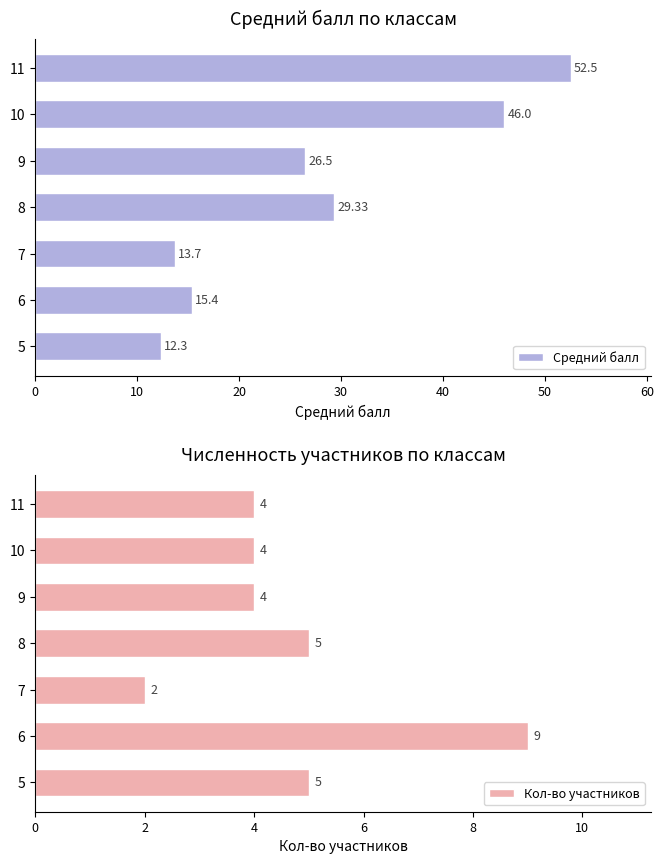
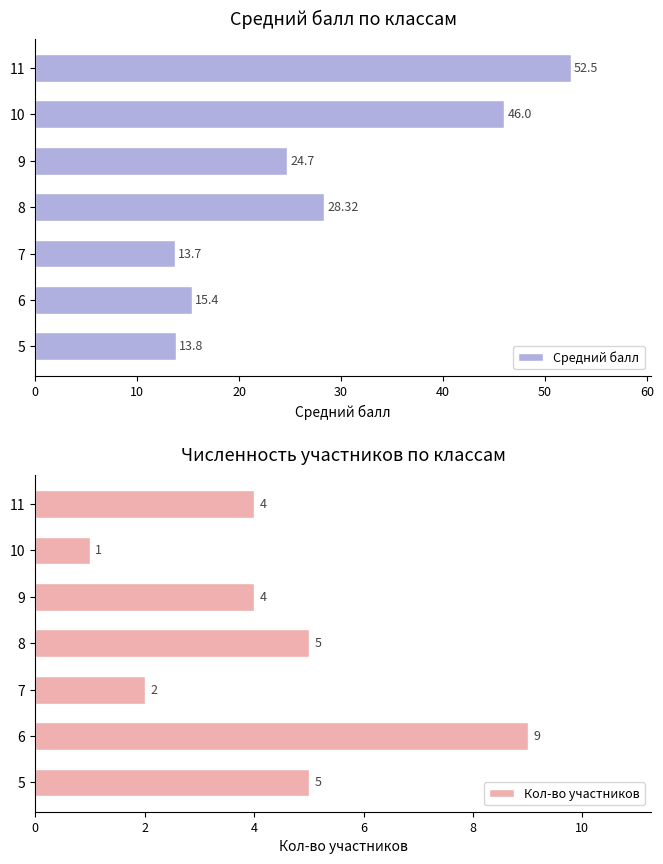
Средний балл по классам, 9: 26.5 -> 24.7
Средний балл по классам, 8: 29.33 -> 28.32
Средний балл по классам, 5: 12.3 -> 13.8
Численность участников по классам, 10: 4 -> 1
